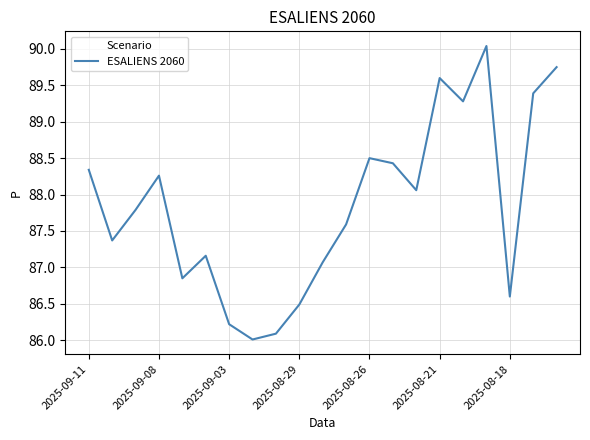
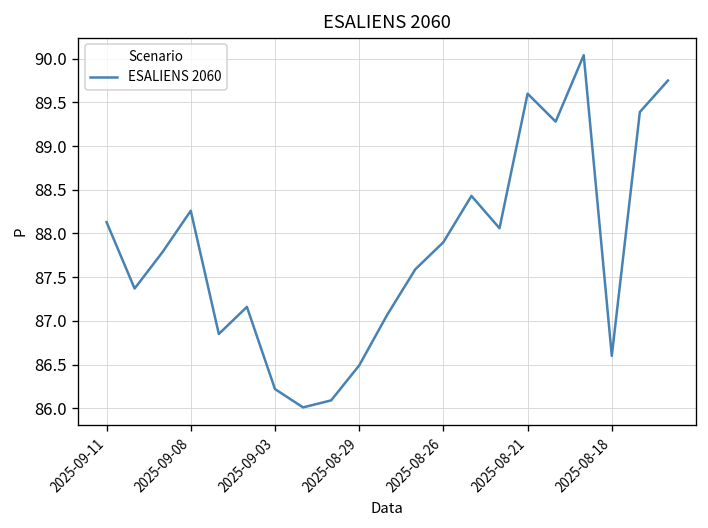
2025-09-11: 88.3 -> 88.1
2025-08-26: 88.5 -> 87.9
